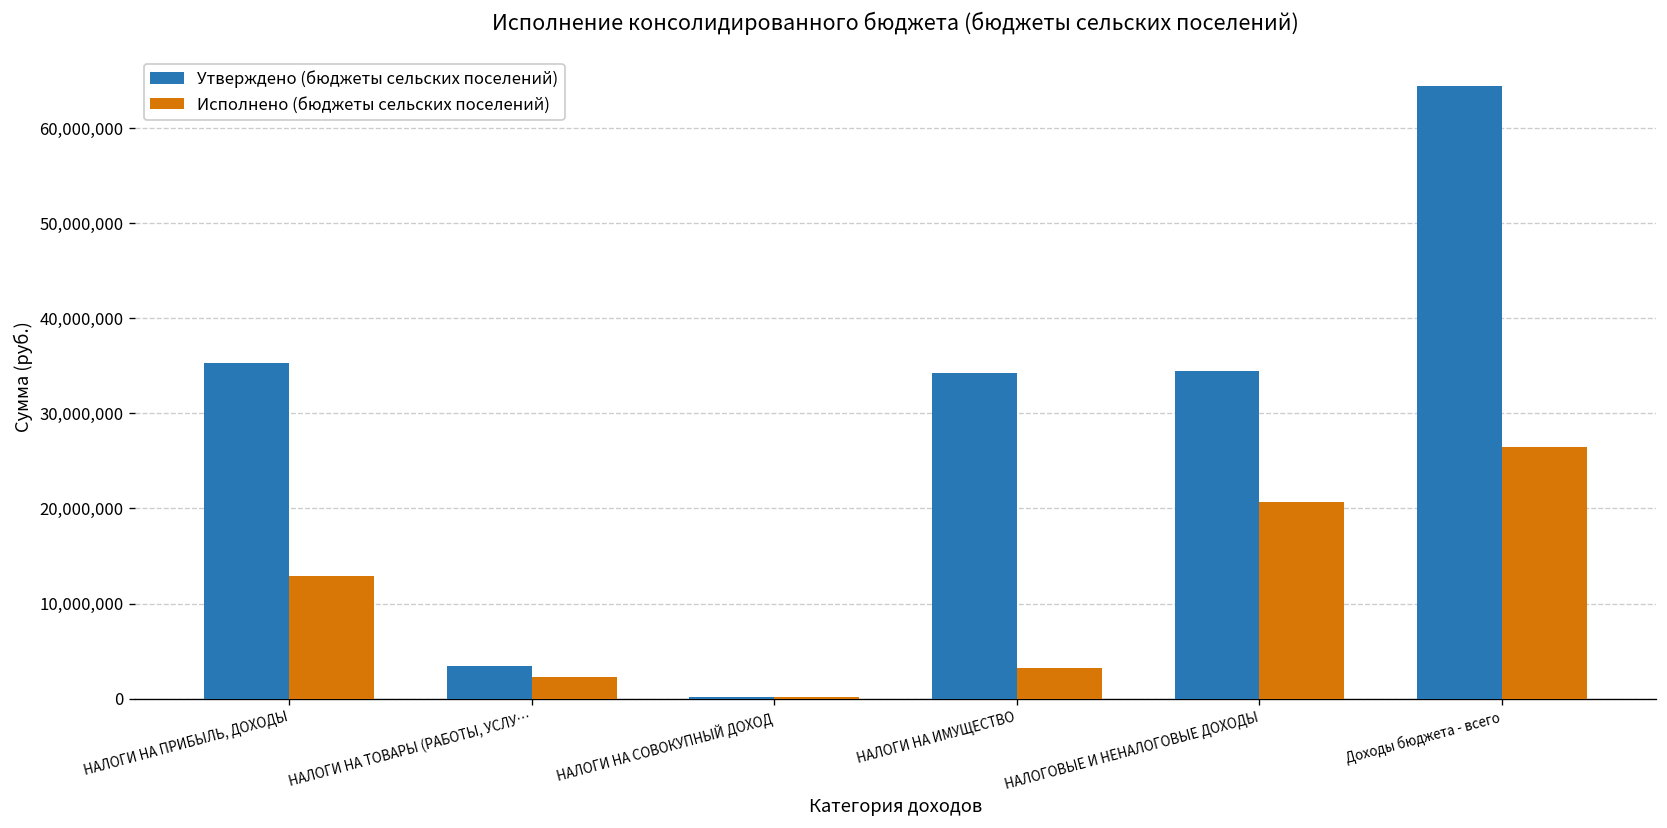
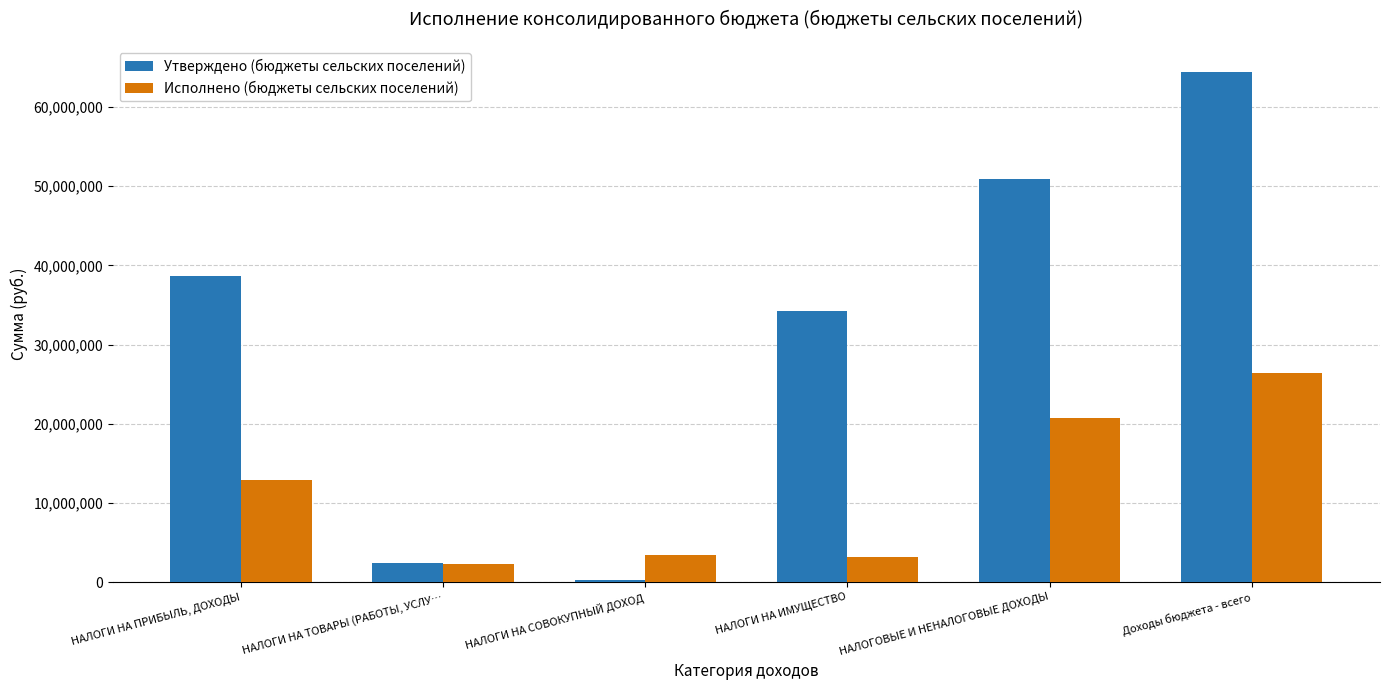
Утверждено (бюджеты сельских поселений), НАЛОГИ НА ПРИБЫЛЬ, ДОХОДЫ: 35,000,000 -> 39,000,000
Утверждено (бюджеты сельских поселений), НАЛОГИ НА ТОВАРЫ (РАБОТЫ, УСЛУ…: 3,000,000 -> 2,000,000
Исполнено (бюджеты сельских поселений), НАЛОГИ НА СОВОКУПНЫЙ ДОХОД: 0 -> 3,000,000
Утверждено (бюджеты сельских поселений), НАЛОГОВЫЕ И НЕНАЛОГОВЫЕ ДОХОДЫ: 34,000,000 -> 51,000,000
